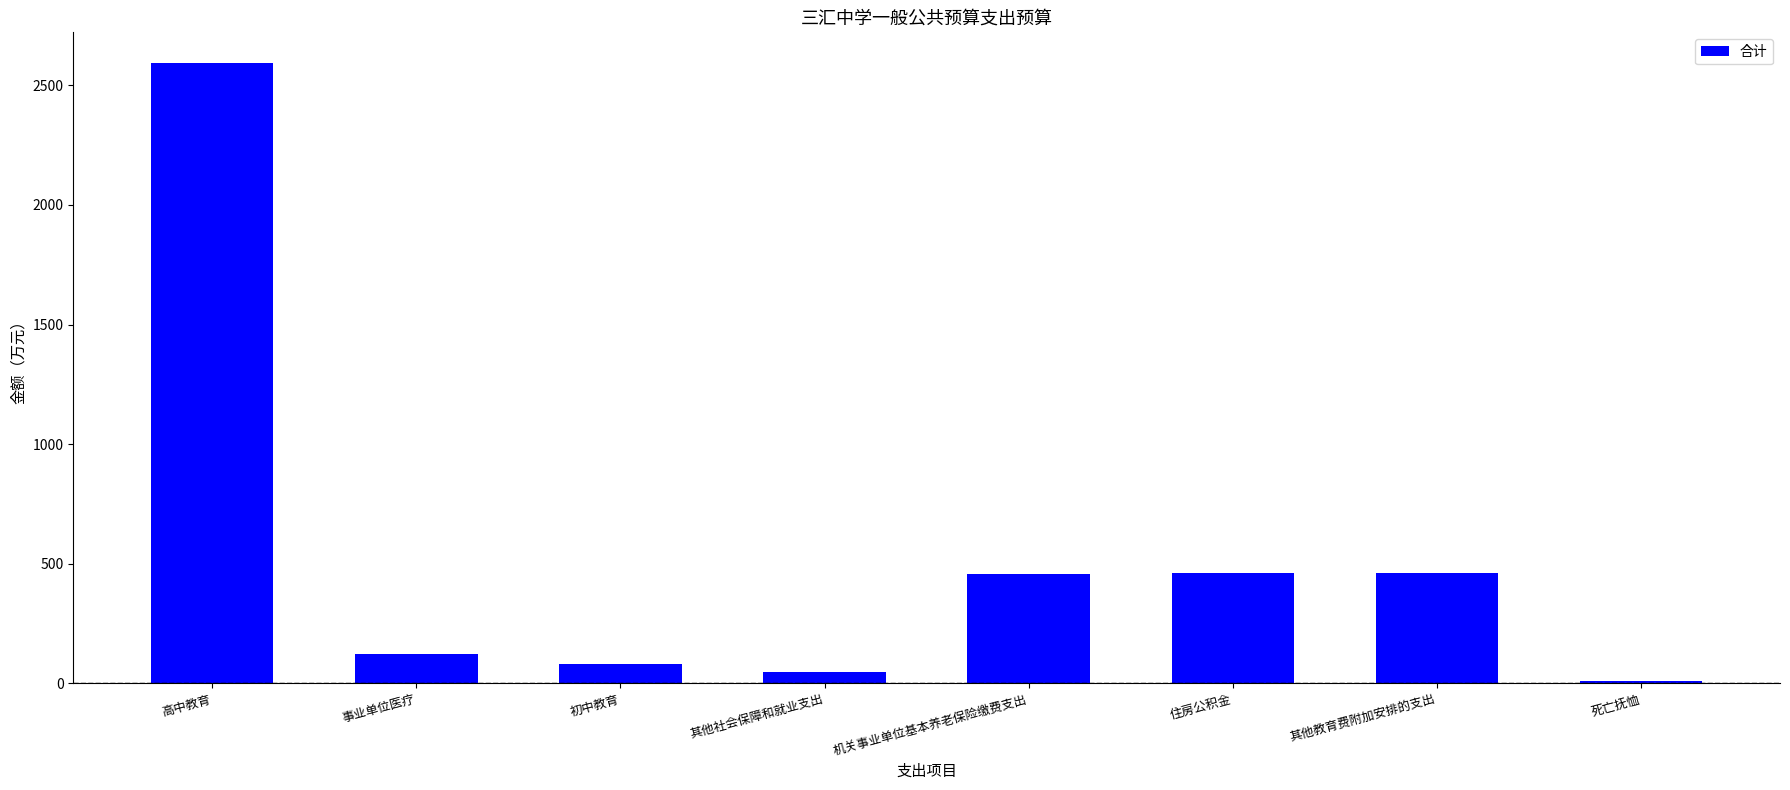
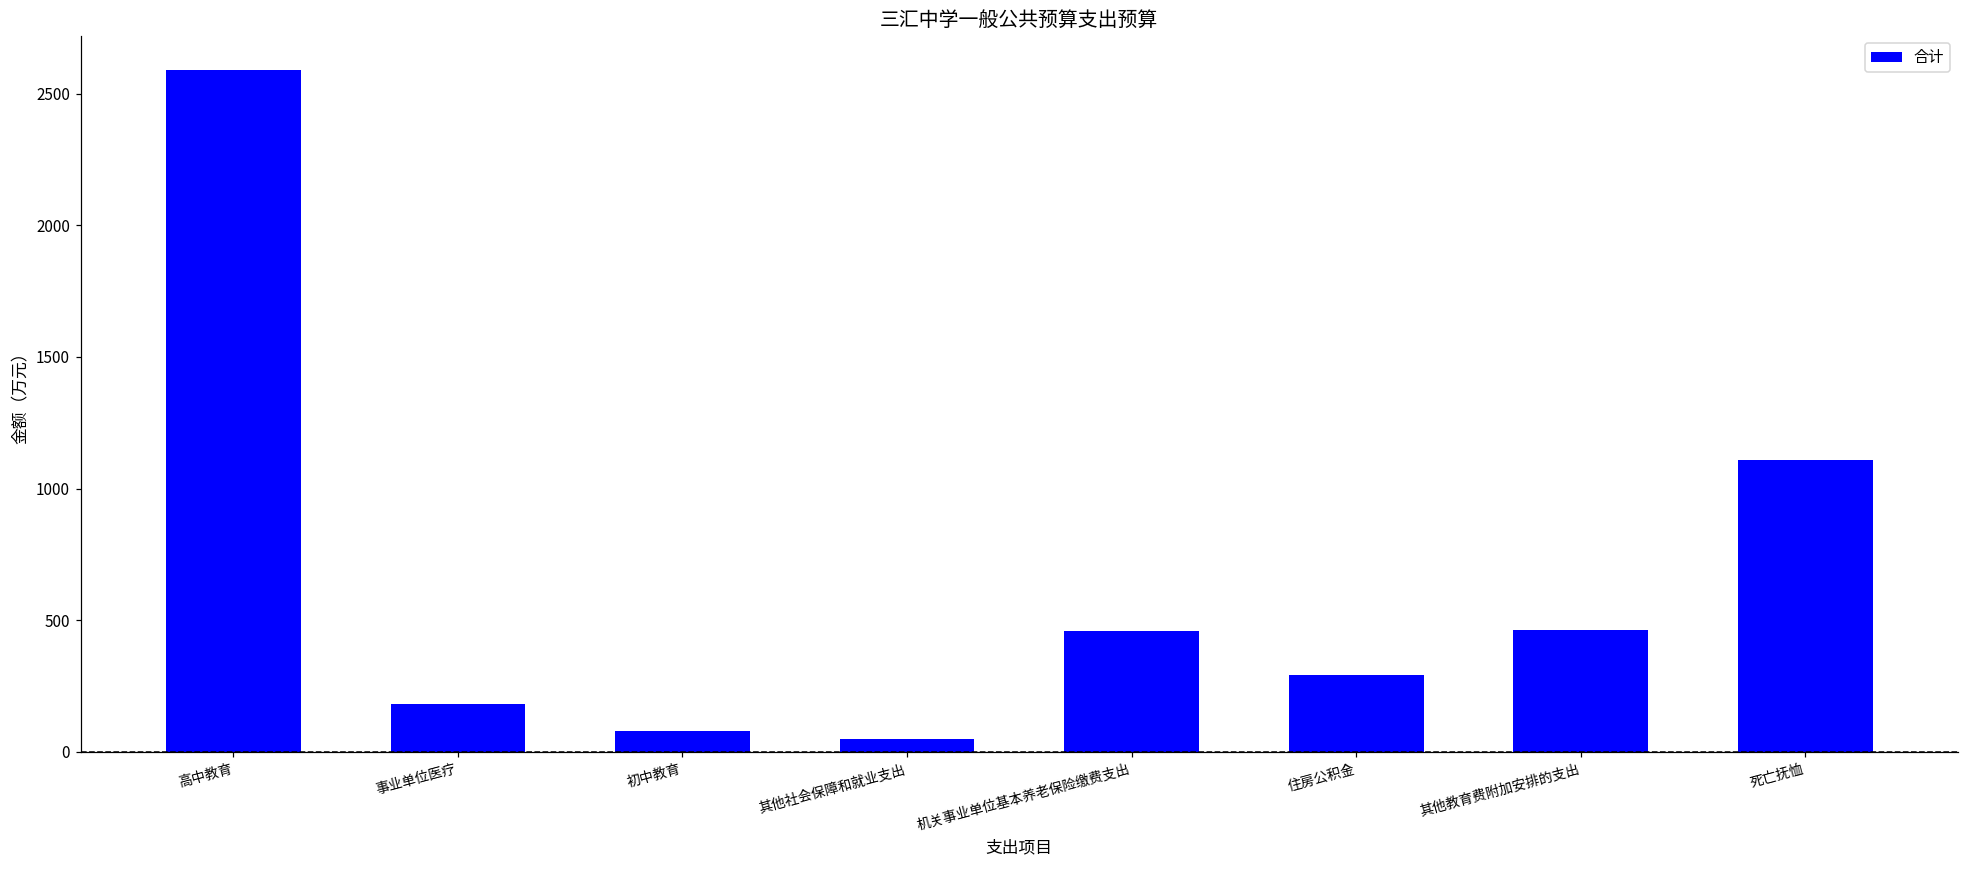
事业单位医疗: 120 -> 180
住房公积金: 460 -> 290
死亡抚恤: 10 -> 1110
